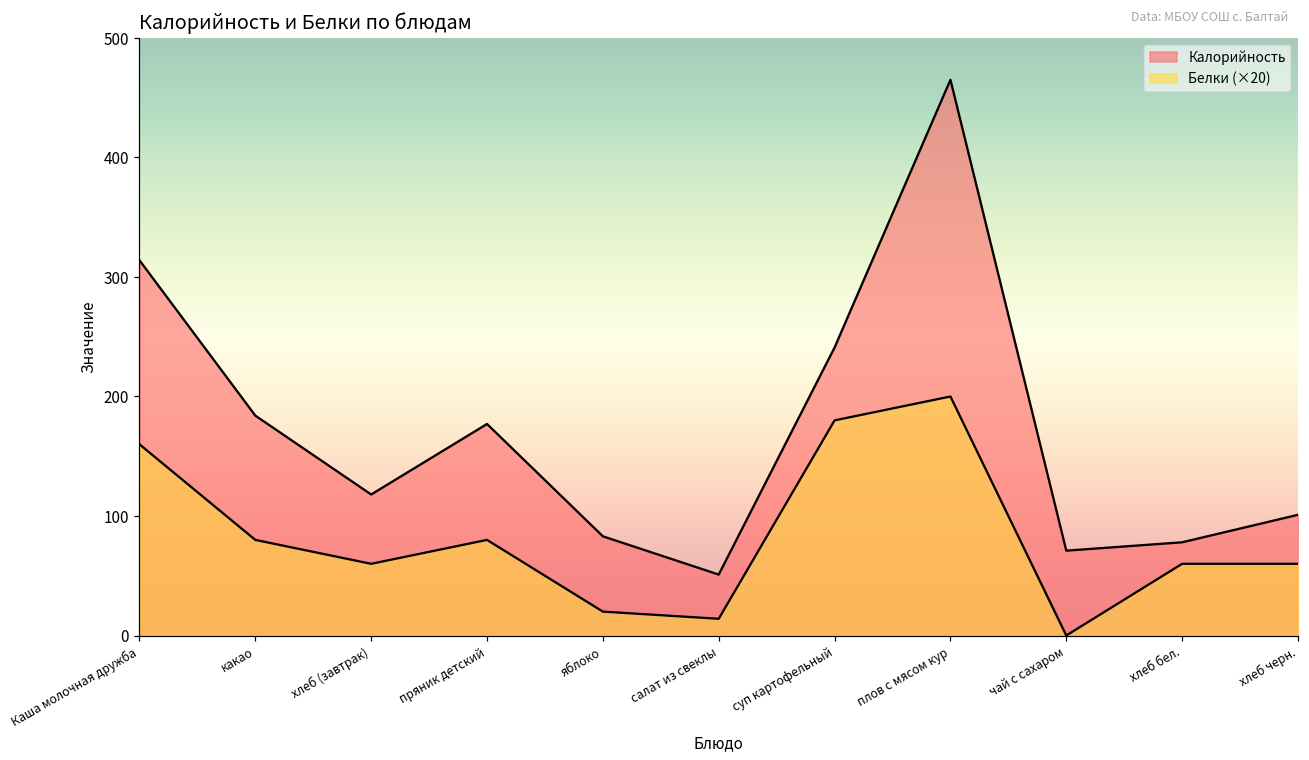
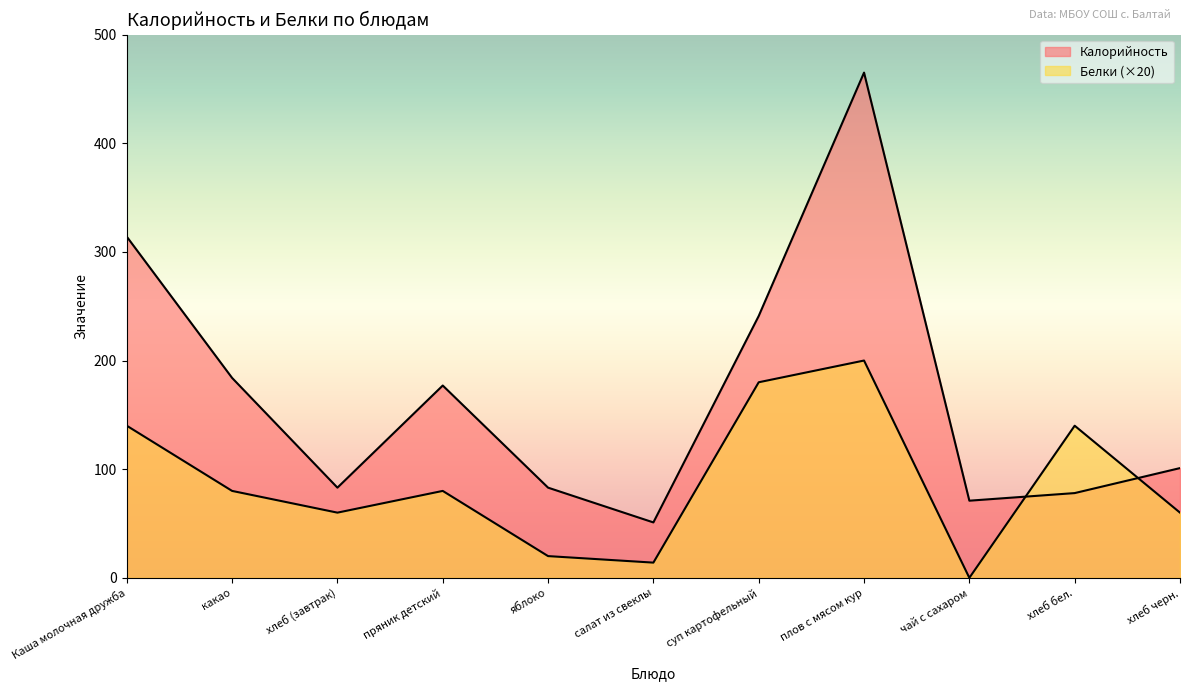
Белки (×20), Каша молочная дружба: 160 -> 140
Калорийность, хлеб (завтрак): 118 -> 83
Белки (×20), хлеб бел.: 60 -> 140
